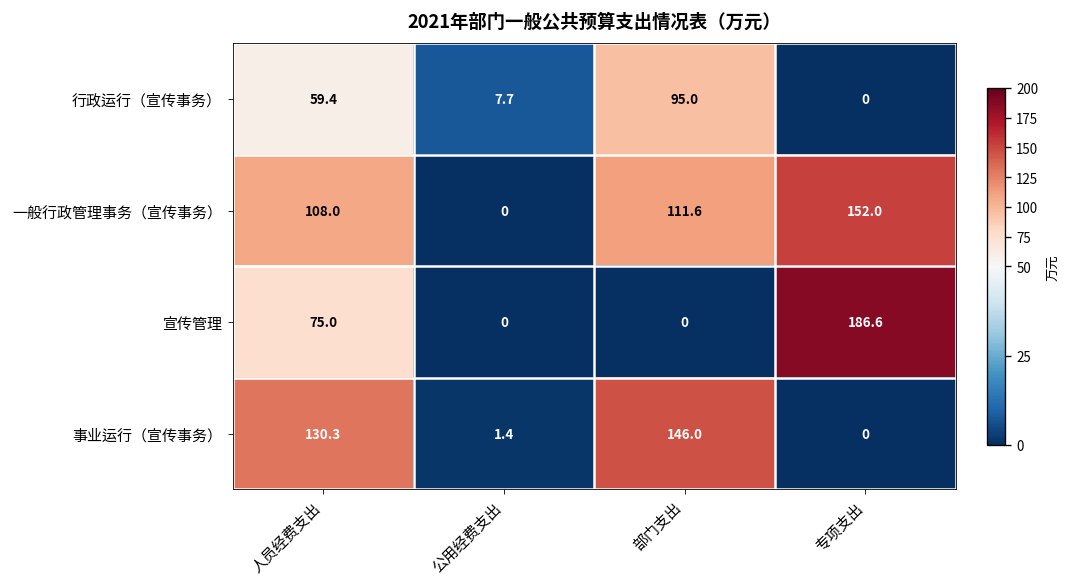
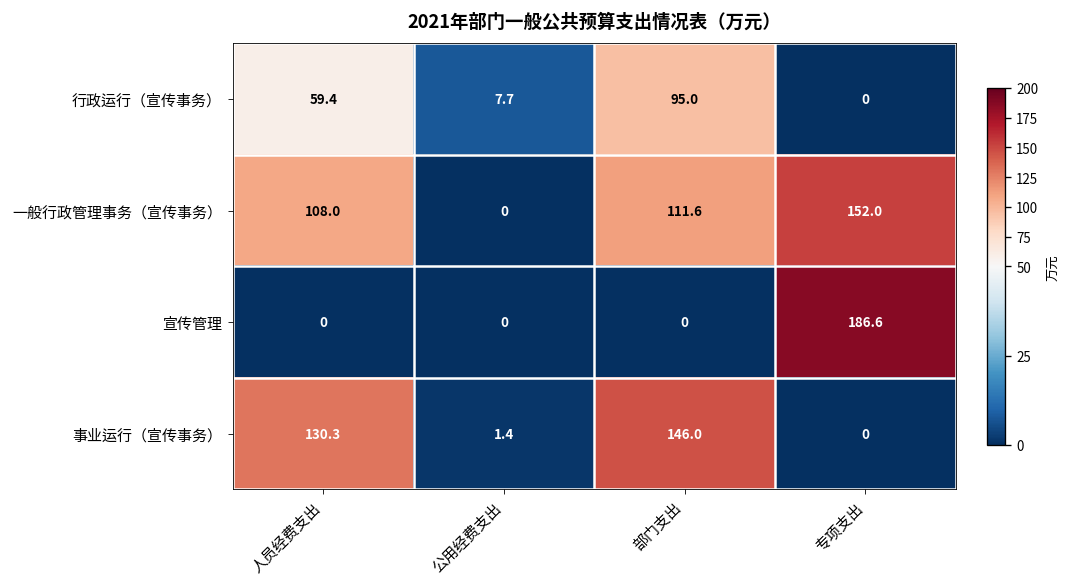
宣传管理, 人员经费支出: 75.0 -> 0
